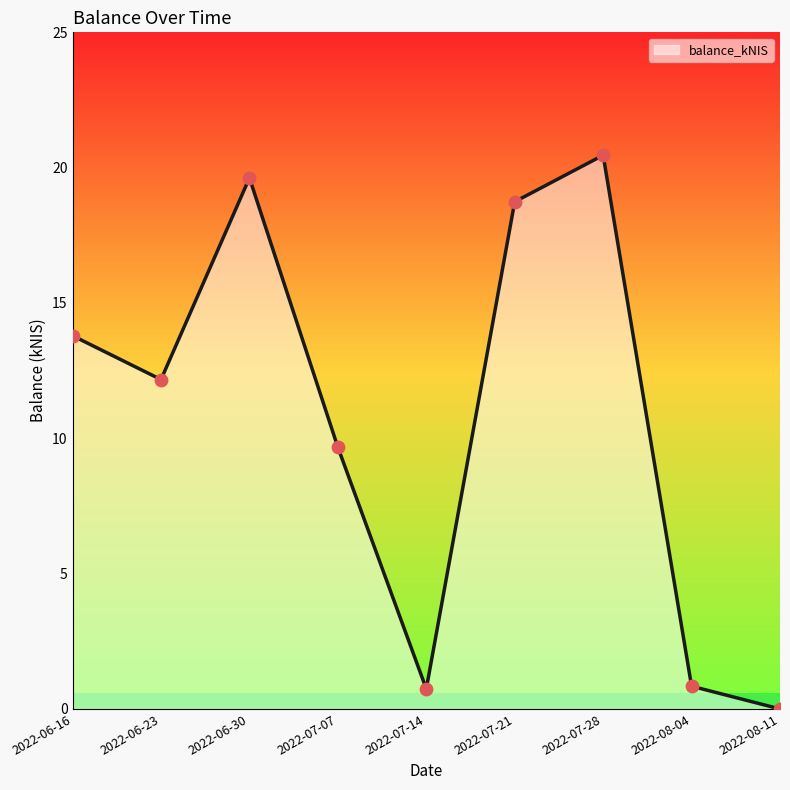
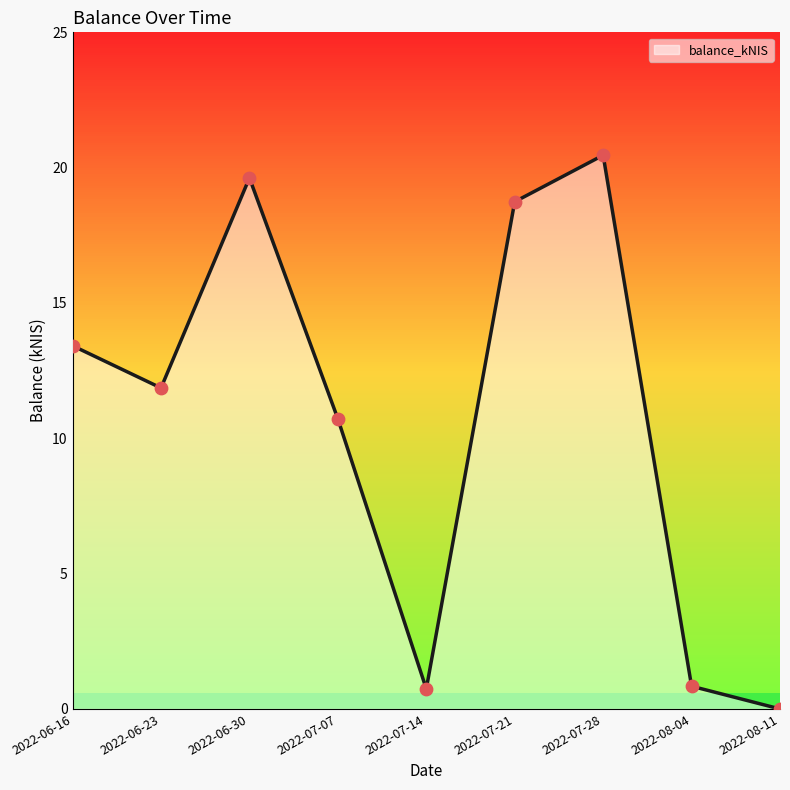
2022-06-16: 13.8 -> 13.4
2022-06-23: 12.2 -> 11.9
2022-07-07: 9.7 -> 10.7
